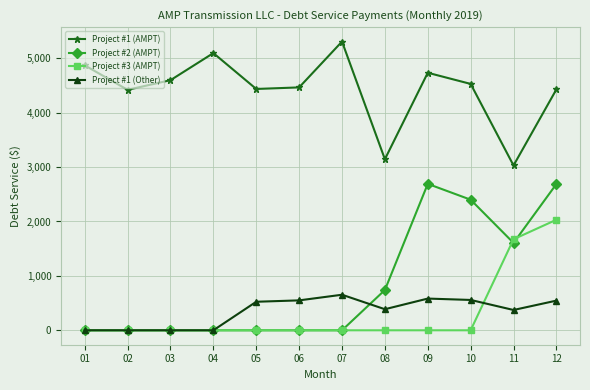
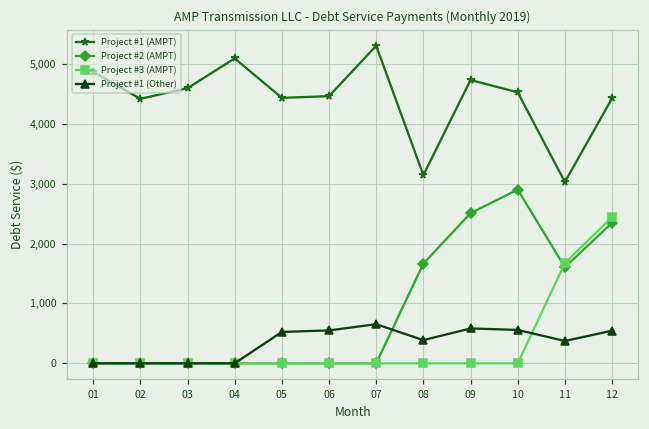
Project #2 (AMPT), 08: 700 -> 1,700
Project #2 (AMPT), 09: 2,700 -> 2,500
Project #2 (AMPT), 10: 2,400 -> 2,900
Project #2 (AMPT), 12: 2,700 -> 2,300
Project #3 (AMPT), 12: 2,000 -> 2,400
